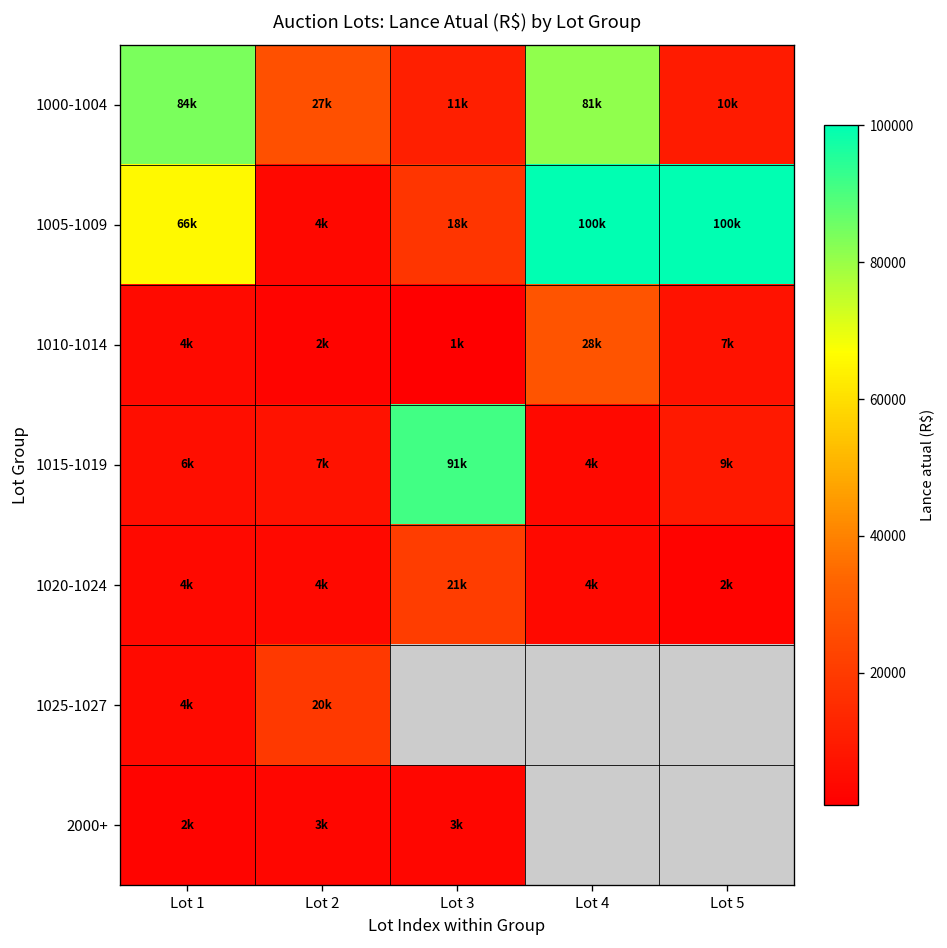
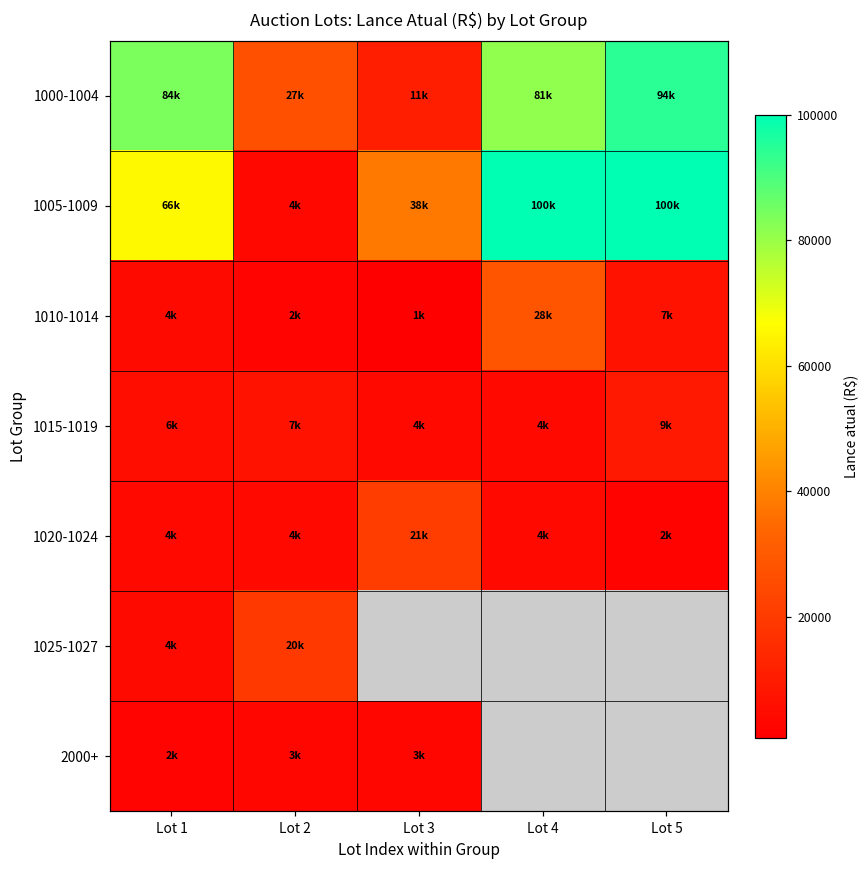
1000-1004, Lot 5: 10k -> 94k
1005-1009, Lot 3: 18k -> 38k
1015-1019, Lot 3: 91k -> 4k
